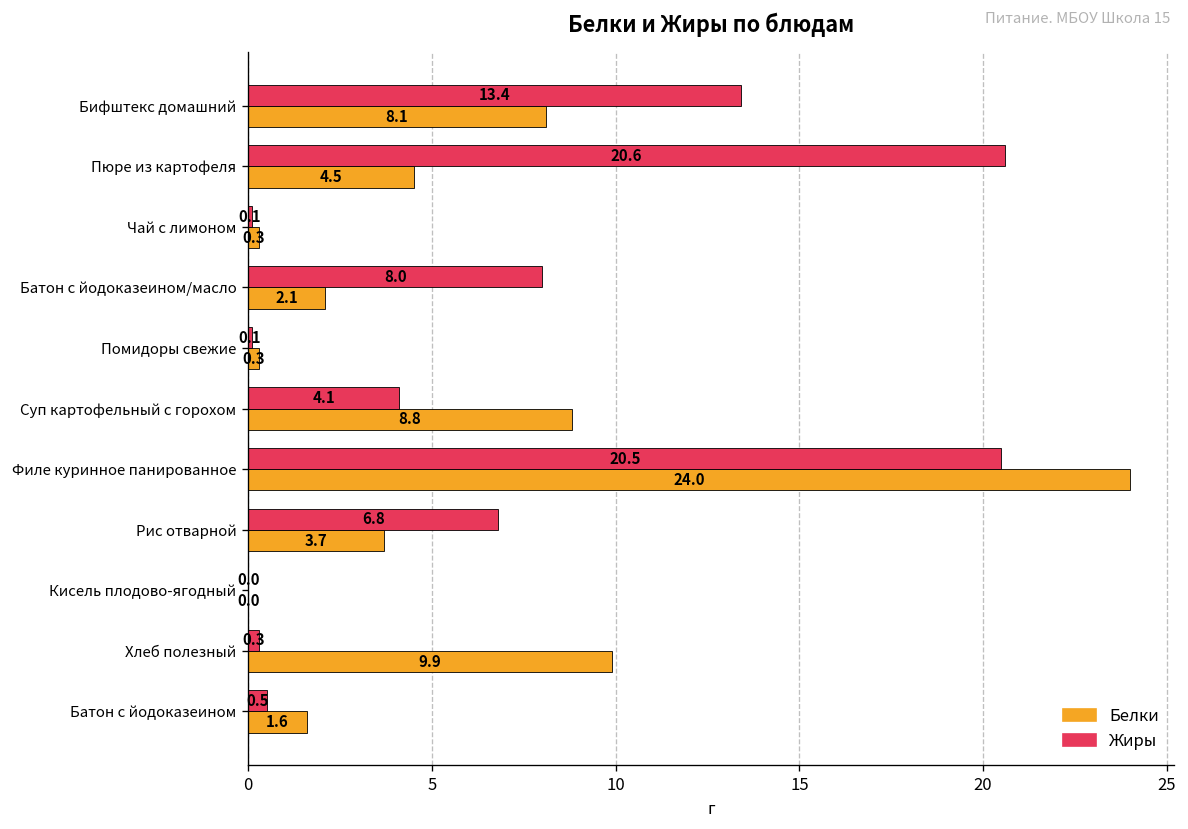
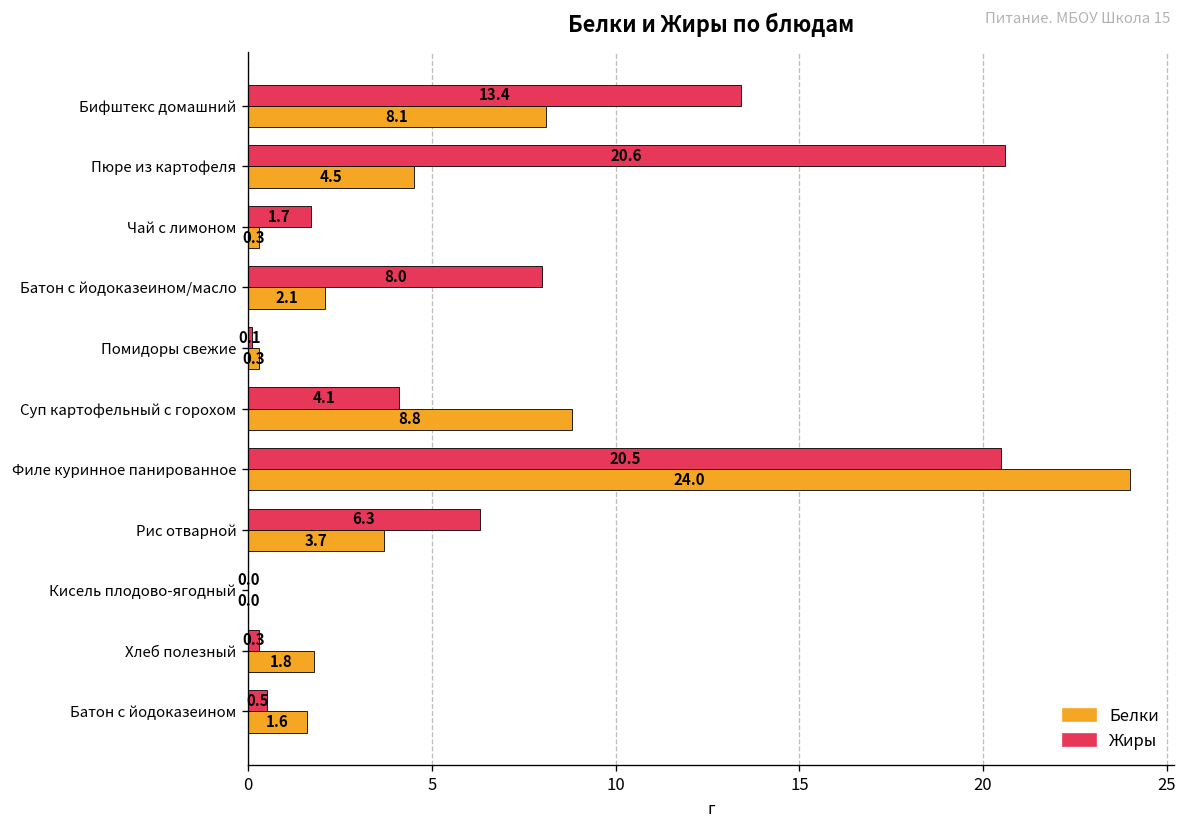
Жиры, Чай с лимоном: 0.1 -> 1.7
Жиры, Рис отварной: 6.8 -> 6.3
Белки, Хлеб полезный: 9.9 -> 1.8
